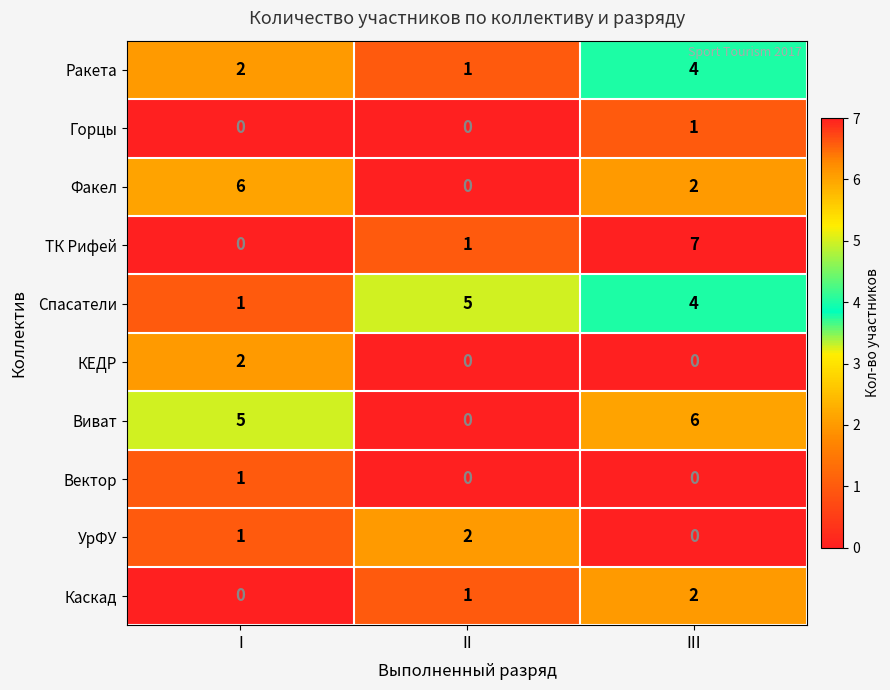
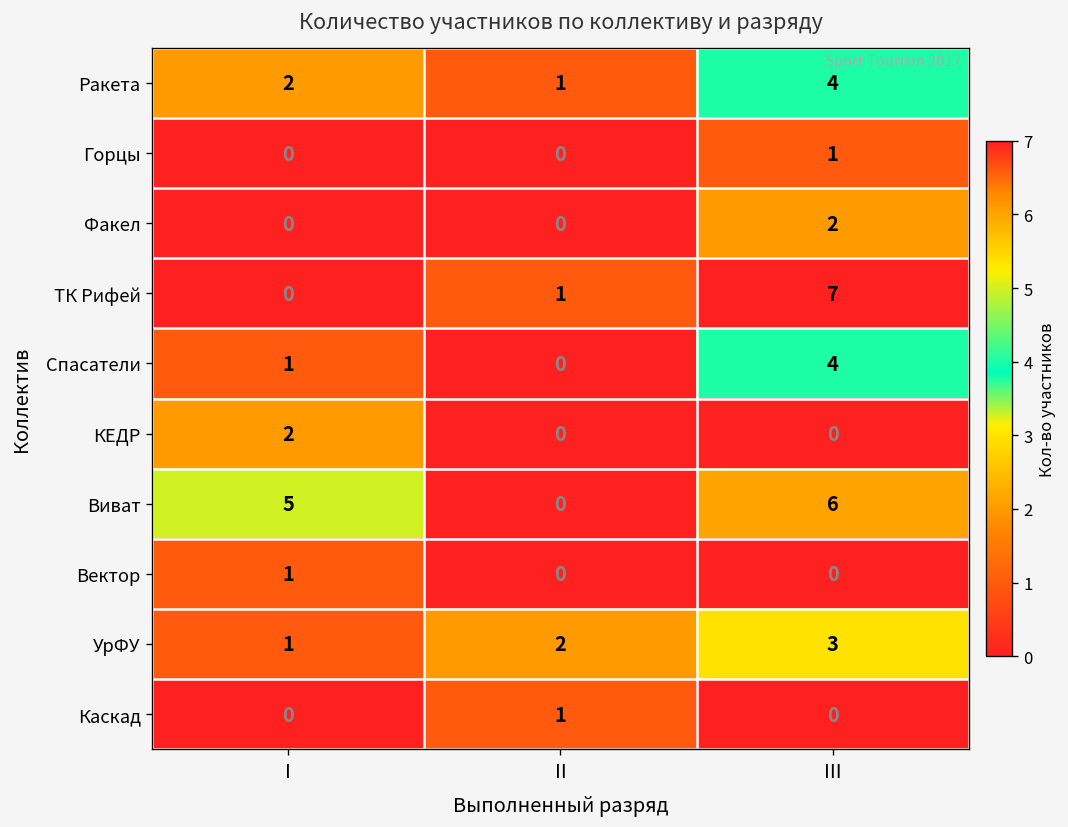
Факел, I: 6 -> 0
Спасатели, II: 5 -> 0
УрФУ, III: 0 -> 3
Каскад, III: 2 -> 0
